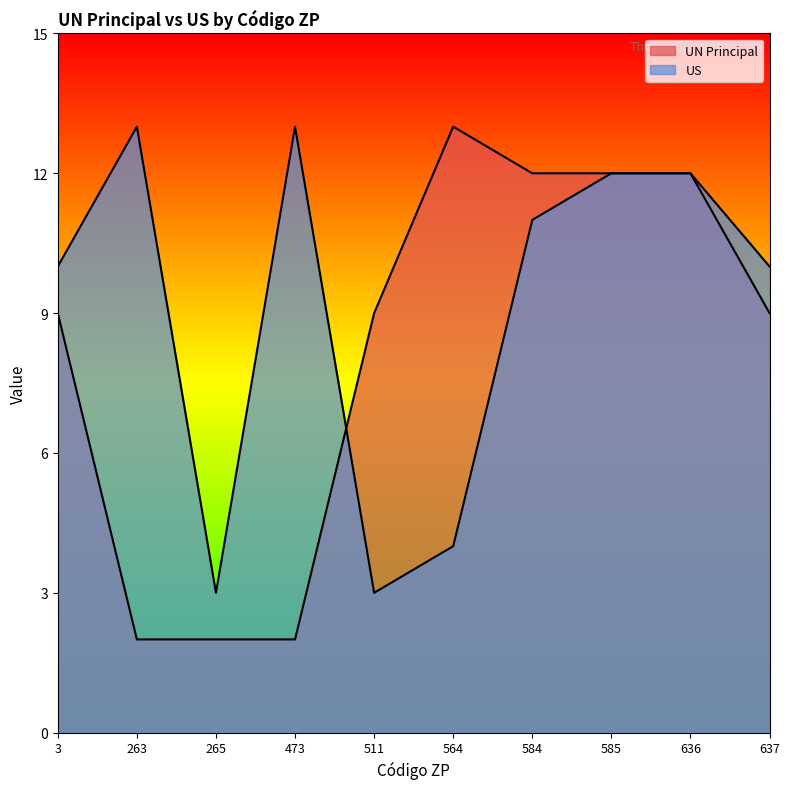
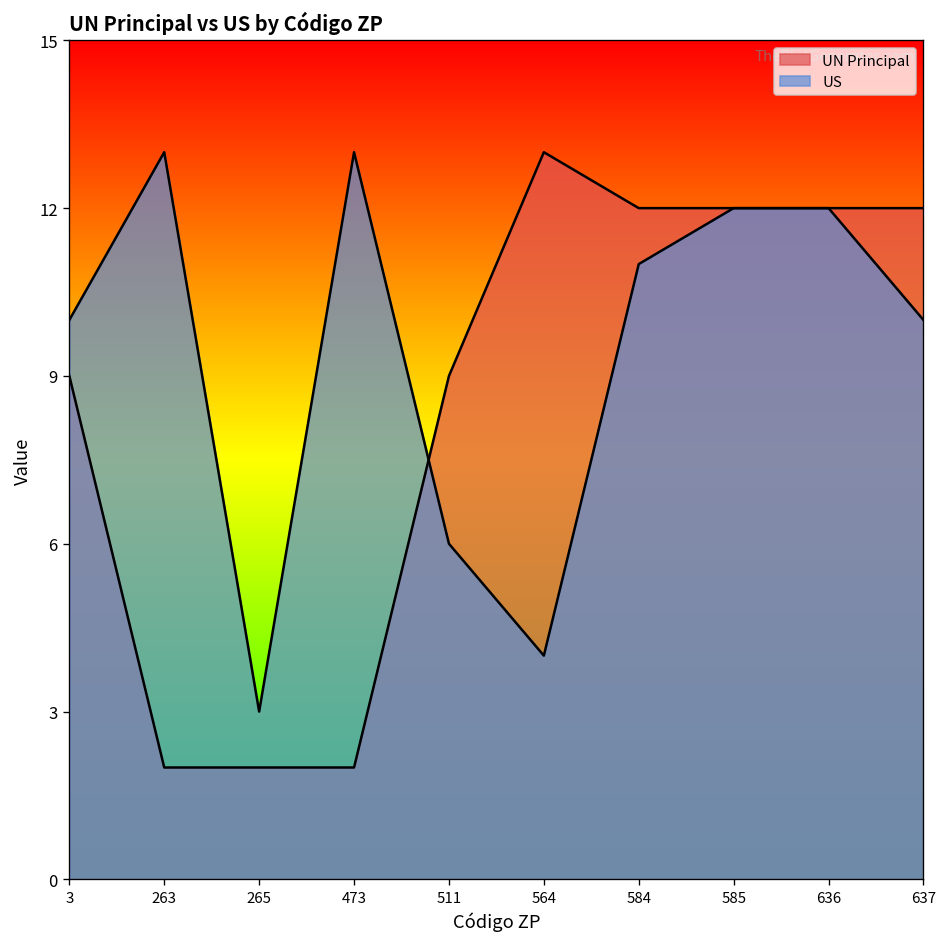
US, 511: 3 -> 6
UN Principal, 637: 9 -> 12
